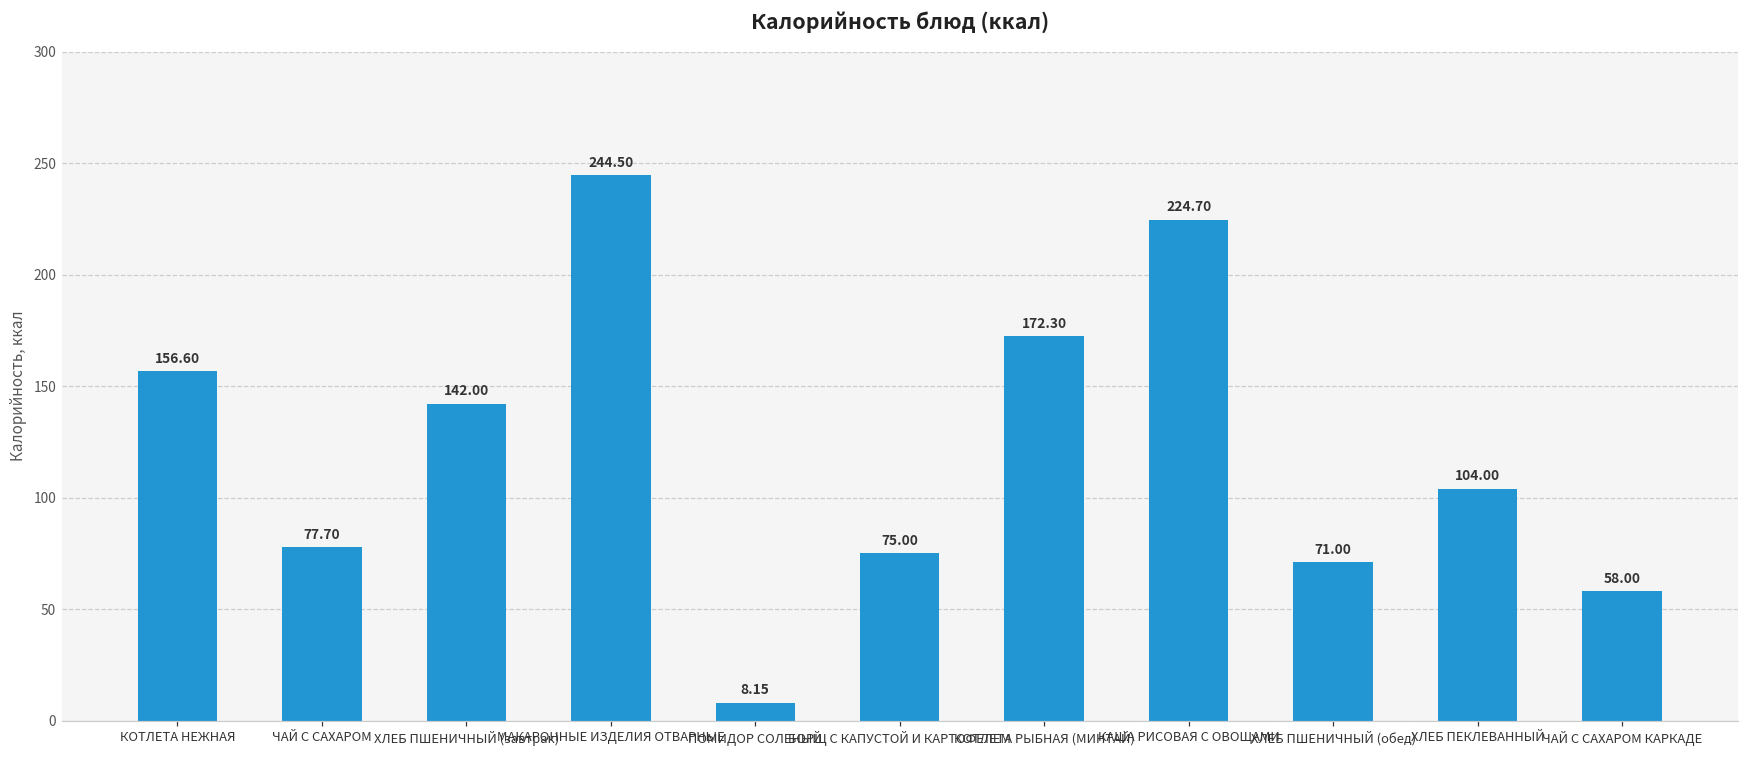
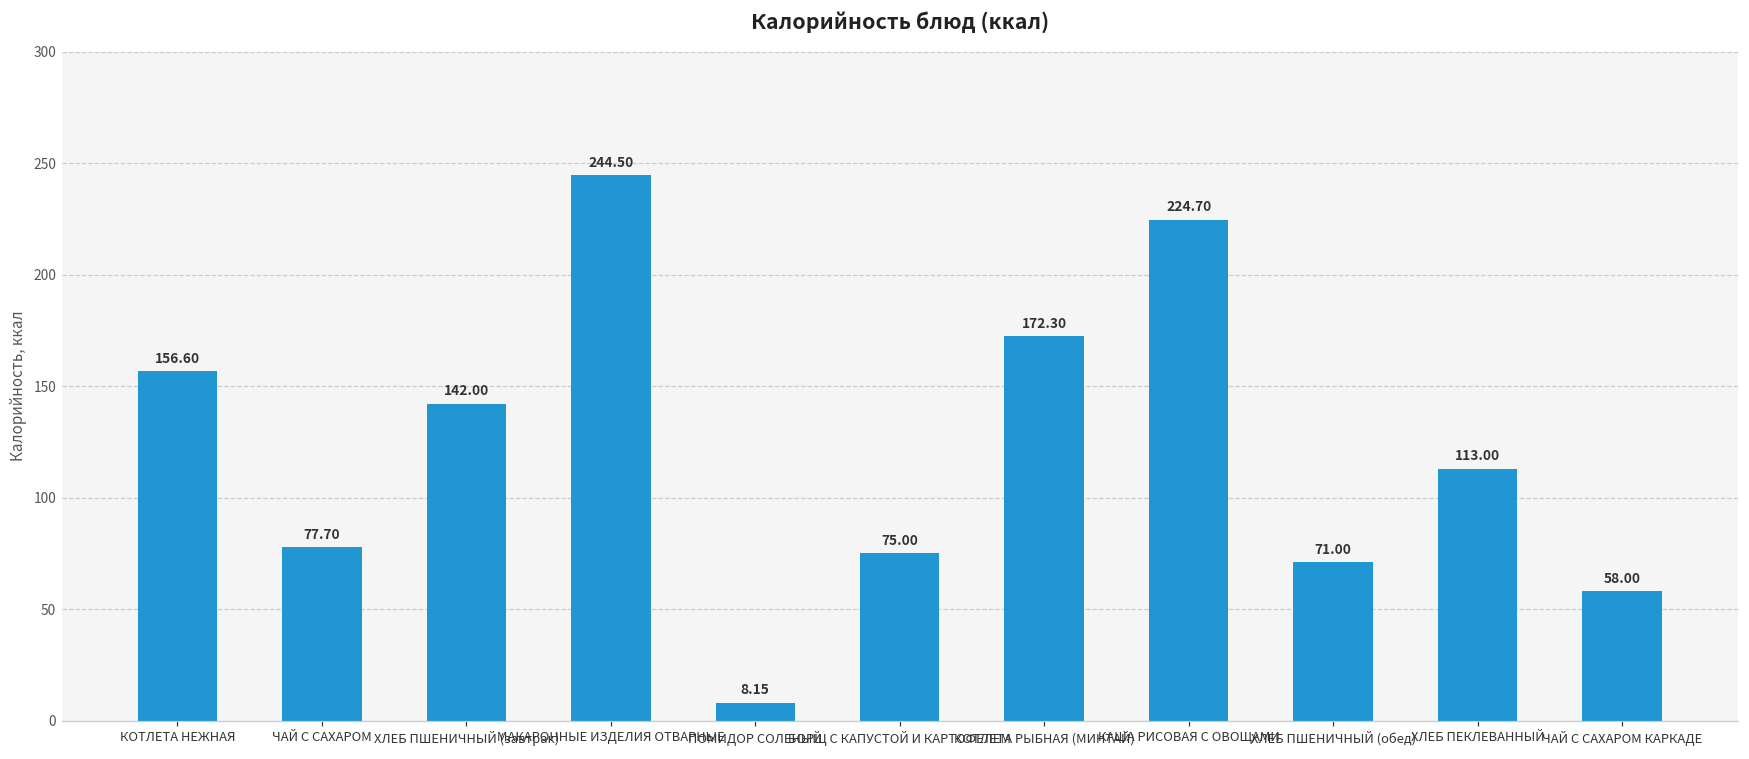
ХЛЕБ ПЕКЛЕВАННЫЙ: 104.00 -> 113.00
